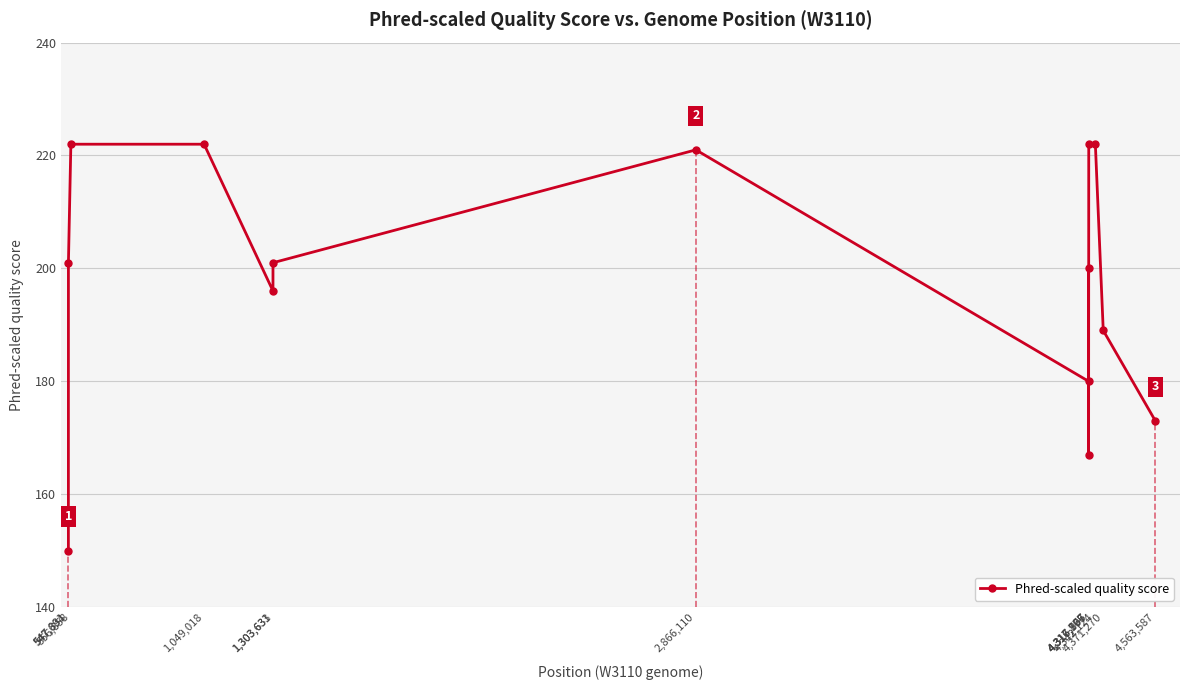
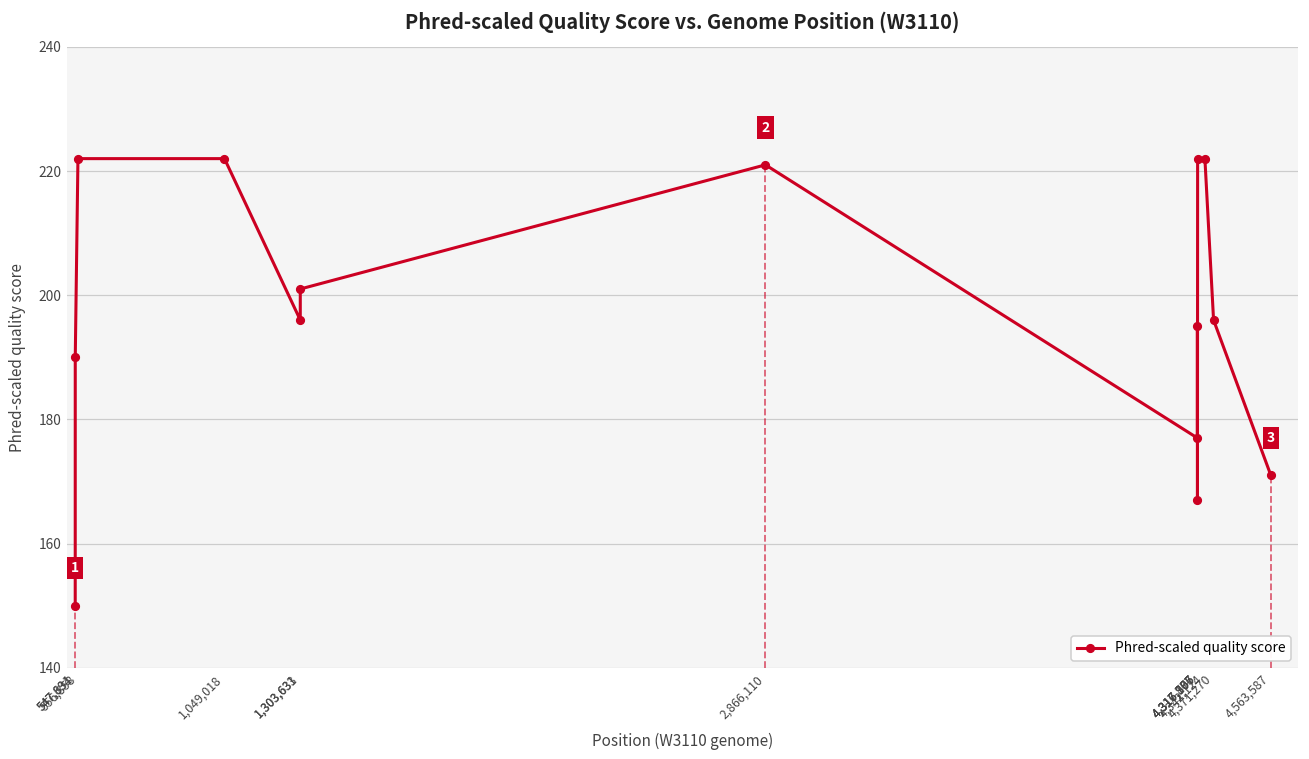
547,831: 201 -> 190
4,316,897: 180 -> 177
4,316,967: 200 -> 195
4,371,270: 189 -> 196
4,563,587: 173 -> 171
